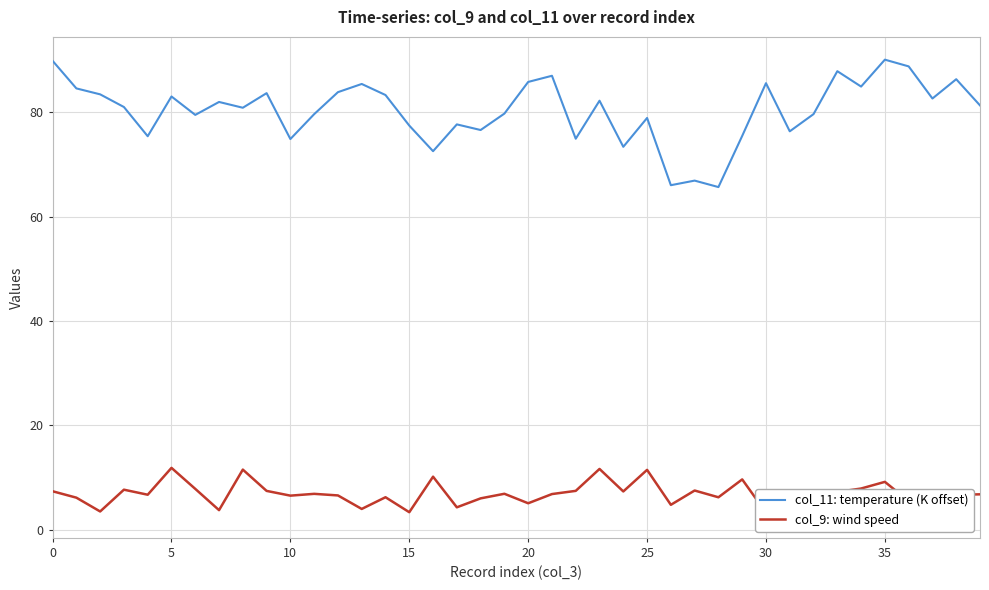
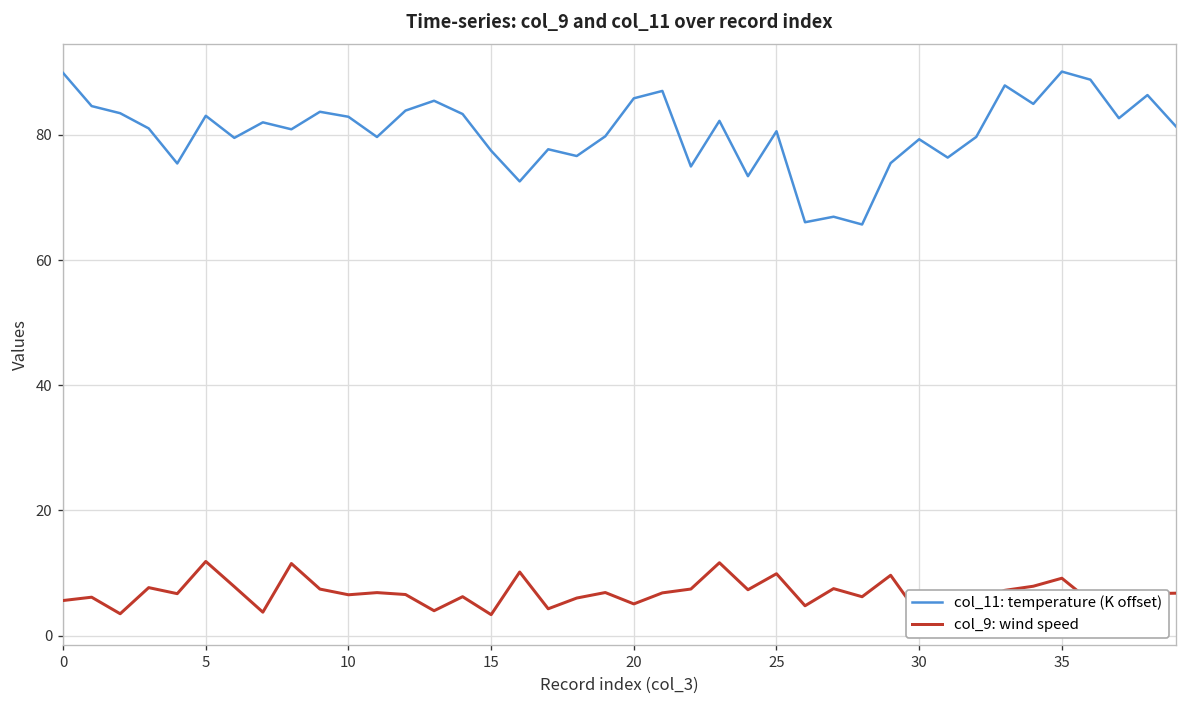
col_9: wind speed, 0: 7 -> 6
col_11: temperature (K offset), 10: 75 -> 83
col_11: temperature (K offset), 25: 79 -> 81
col_9: wind speed, 25: 11 -> 10
col_11: temperature (K offset), 30: 86 -> 79
